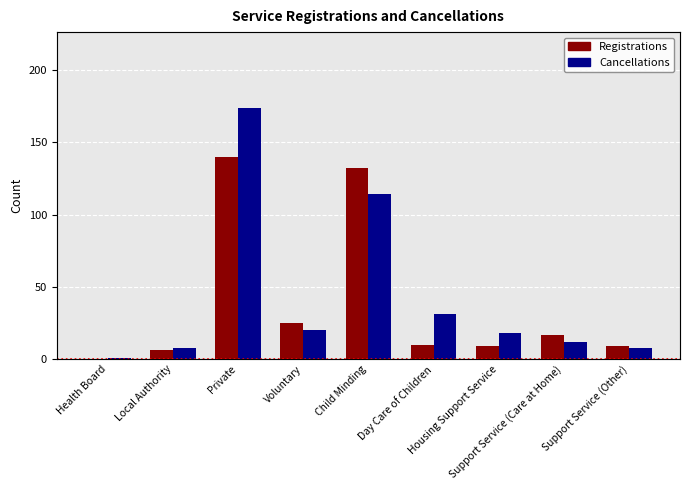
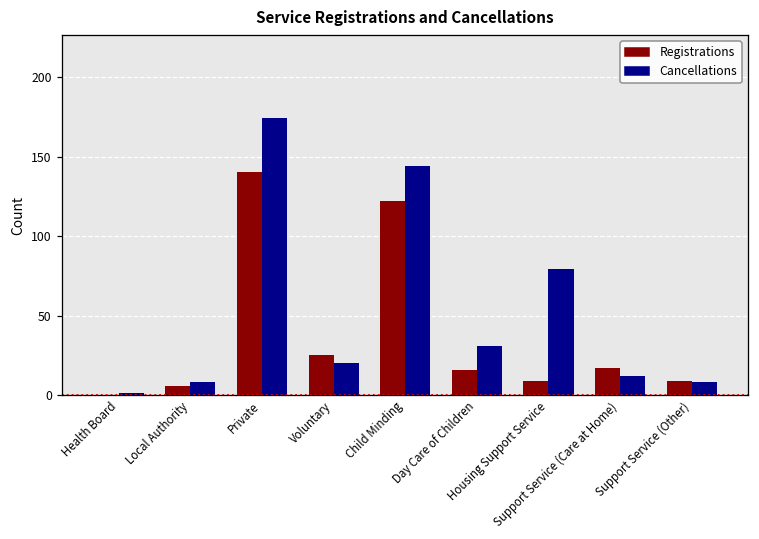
Registrations, Child Minding: 132 -> 122
Cancellations, Child Minding: 114 -> 144
Registrations, Day Care of Children: 10 -> 16
Cancellations, Housing Support Service: 18 -> 79
